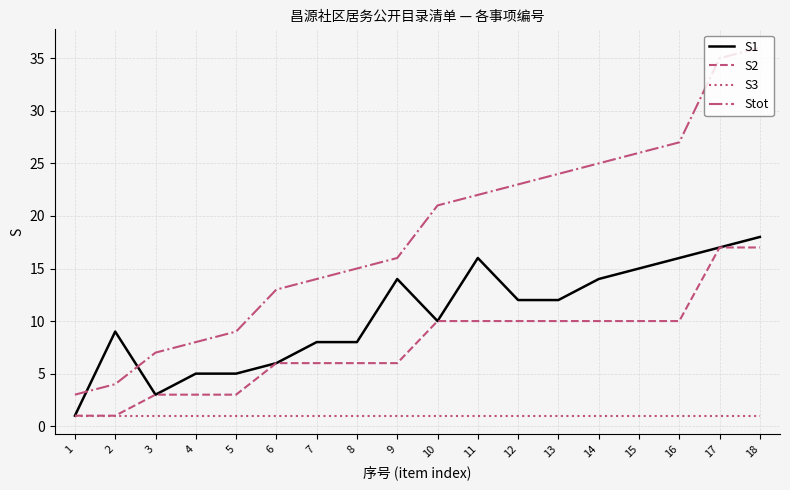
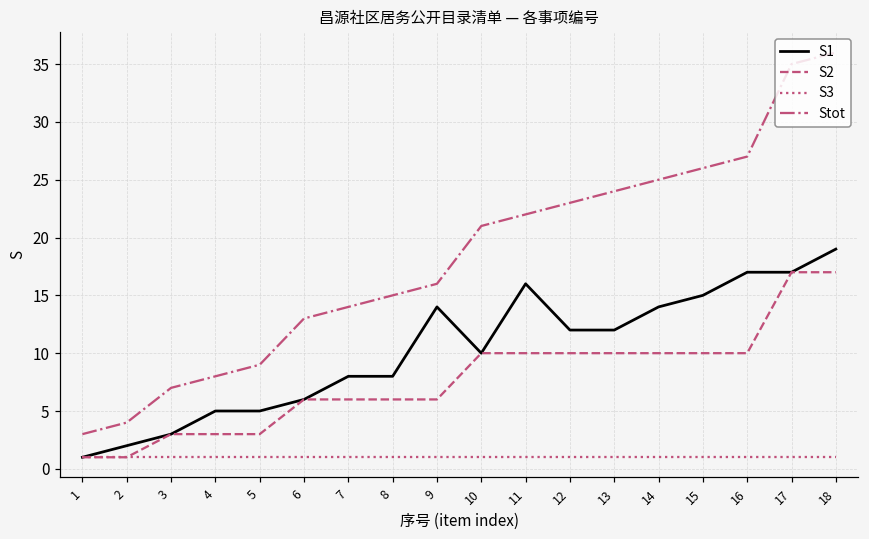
S1, 2: 9 -> 2
S1, 16: 16 -> 17
S1, 18: 18 -> 19
